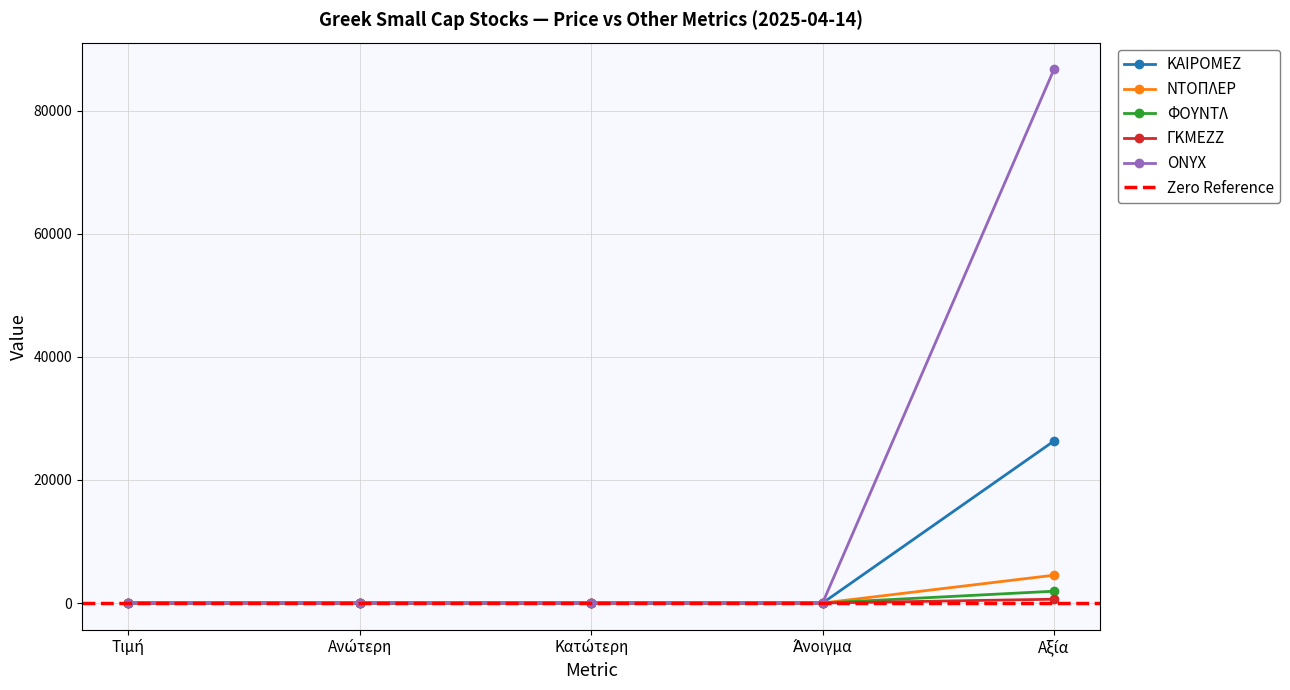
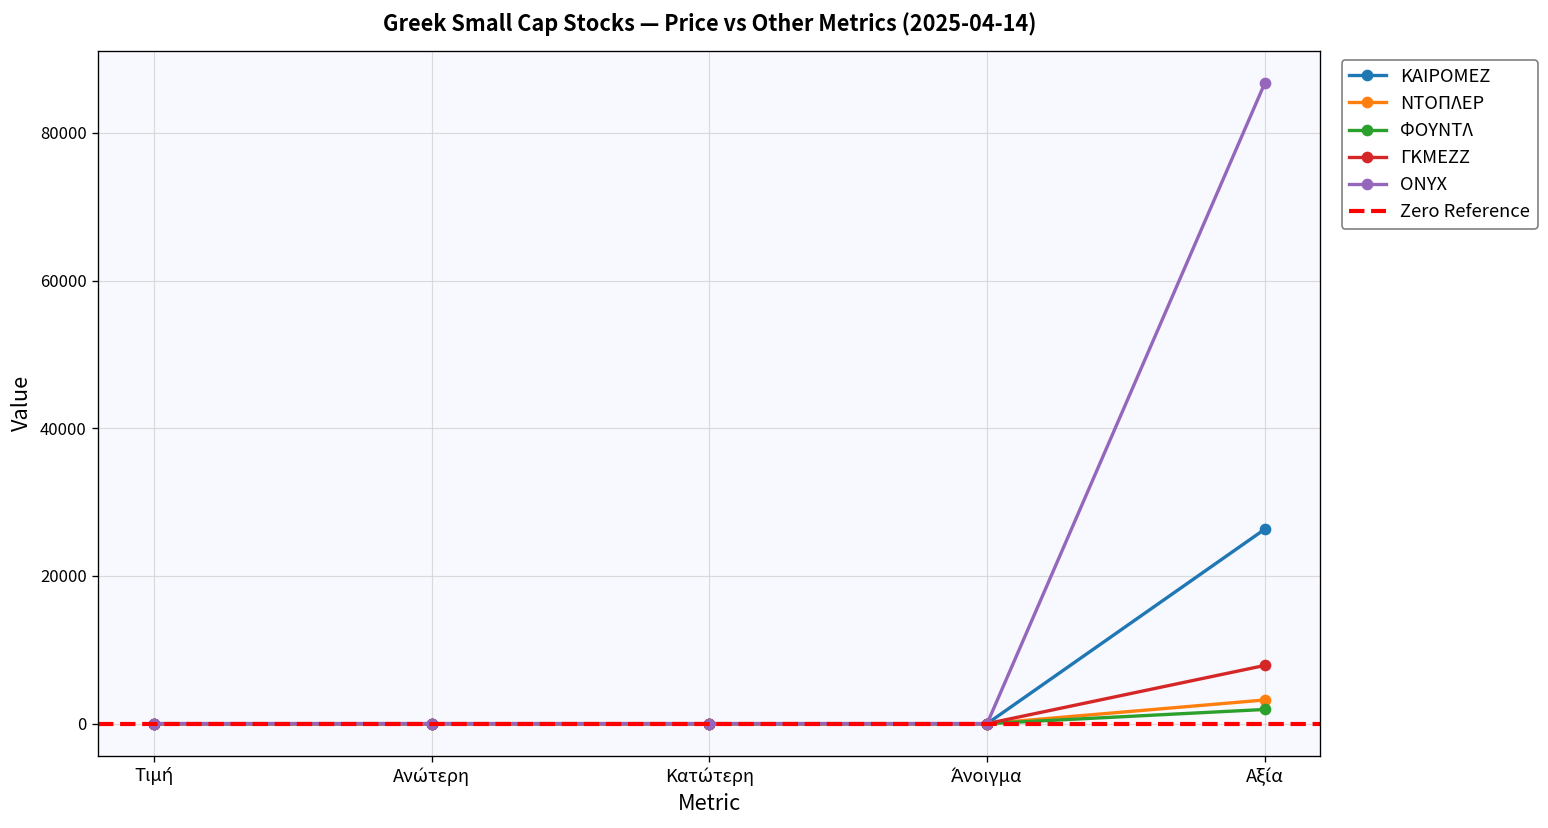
ΝΤΟΠΛΕΡ, Αξία: 5000 -> 3000
ΓΚΜΕΖΖ, Αξία: 1000 -> 8000
